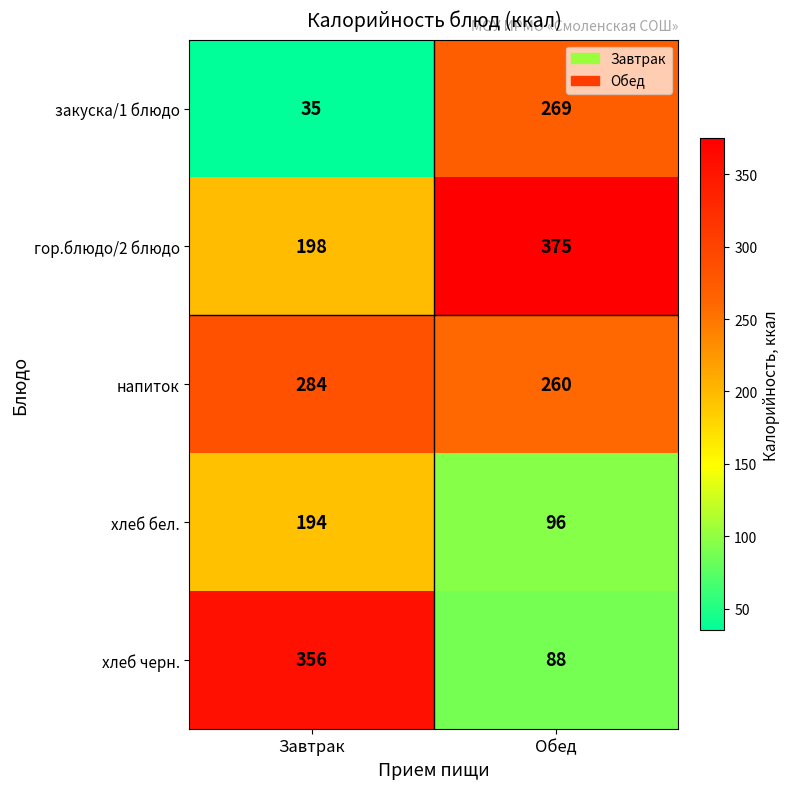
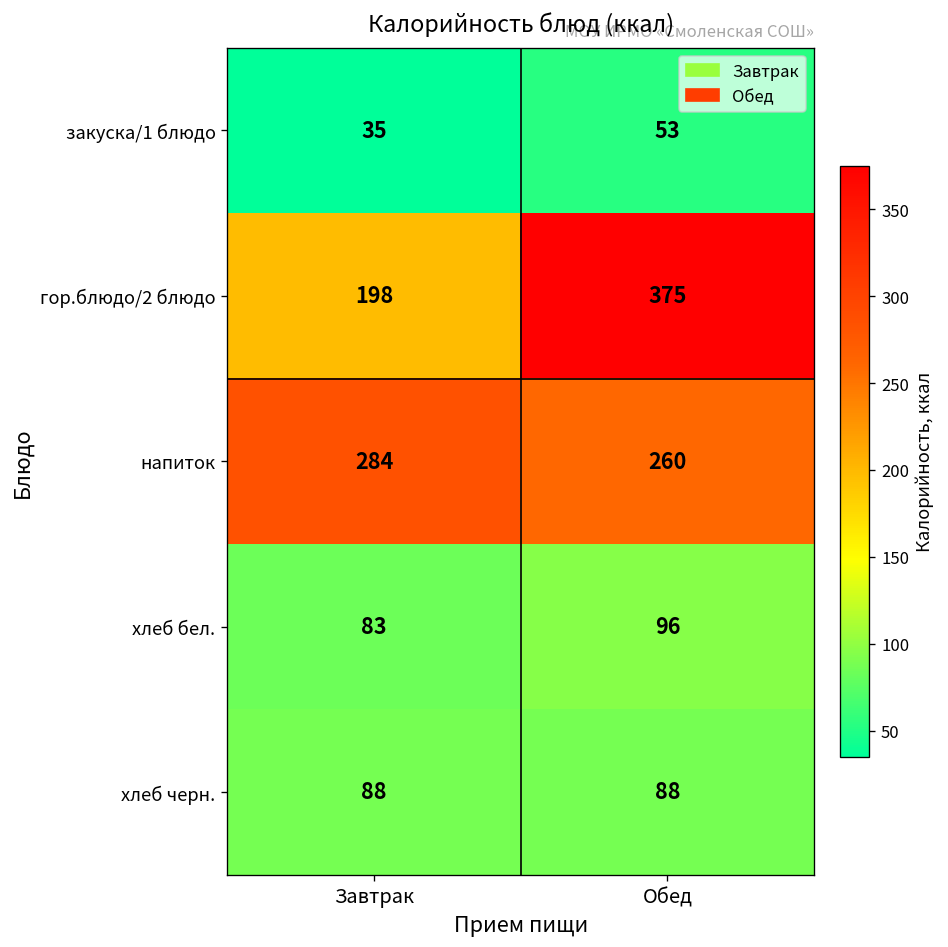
закуска/1 блюдо, Обед: 269 -> 53
хлеб бел., Завтрак: 194 -> 83
хлеб черн., Завтрак: 356 -> 88
